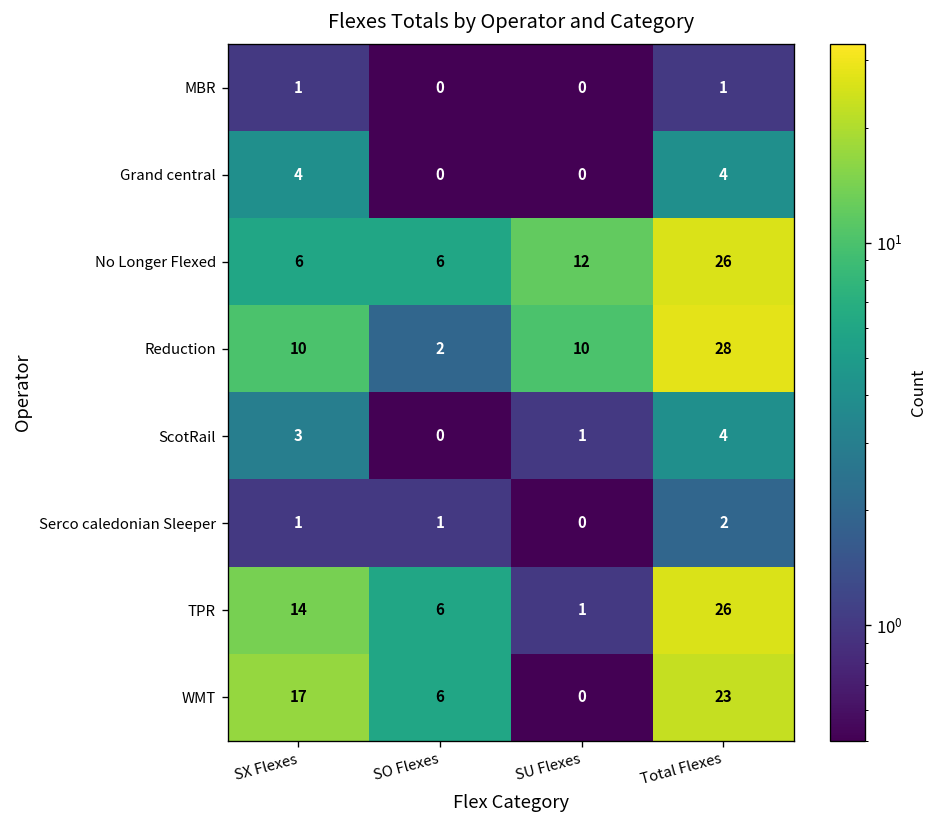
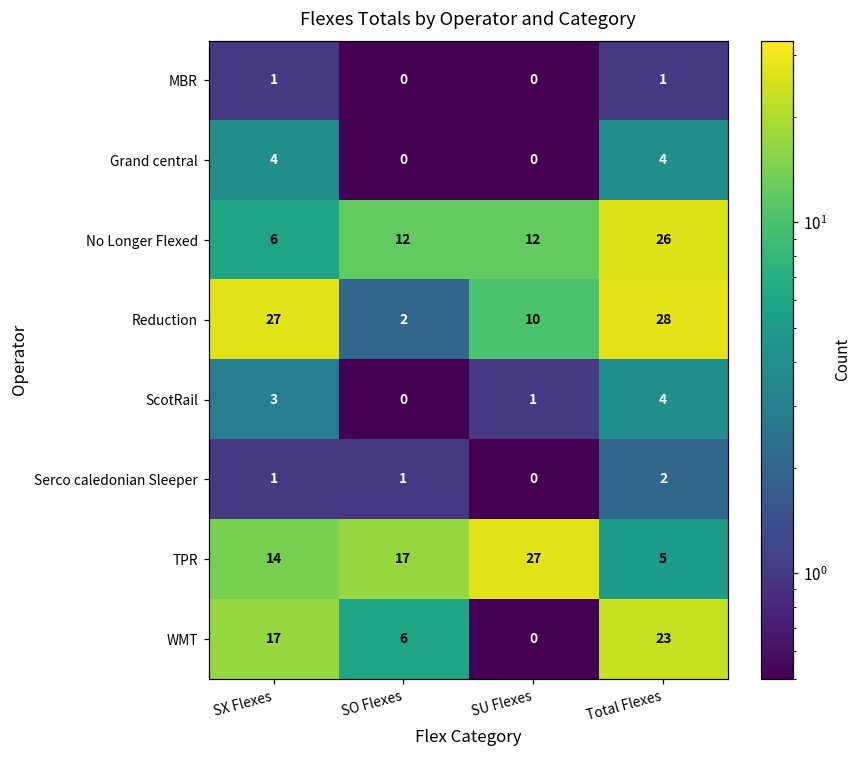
No Longer Flexed, SO Flexes: 6 -> 12
Reduction, SX Flexes: 10 -> 27
TPR, SO Flexes: 6 -> 17
TPR, SU Flexes: 1 -> 27
TPR, Total Flexes: 26 -> 5
